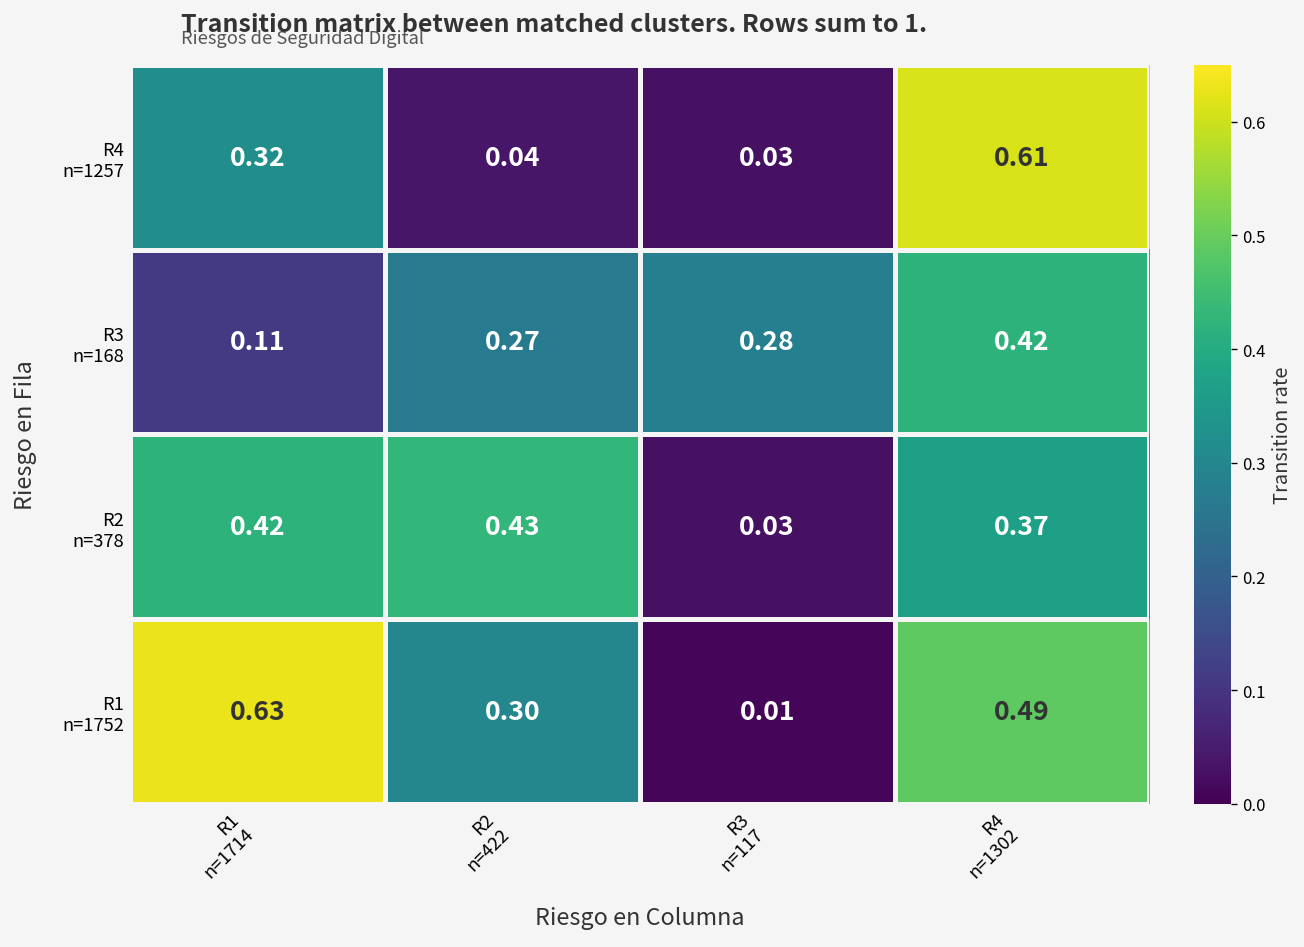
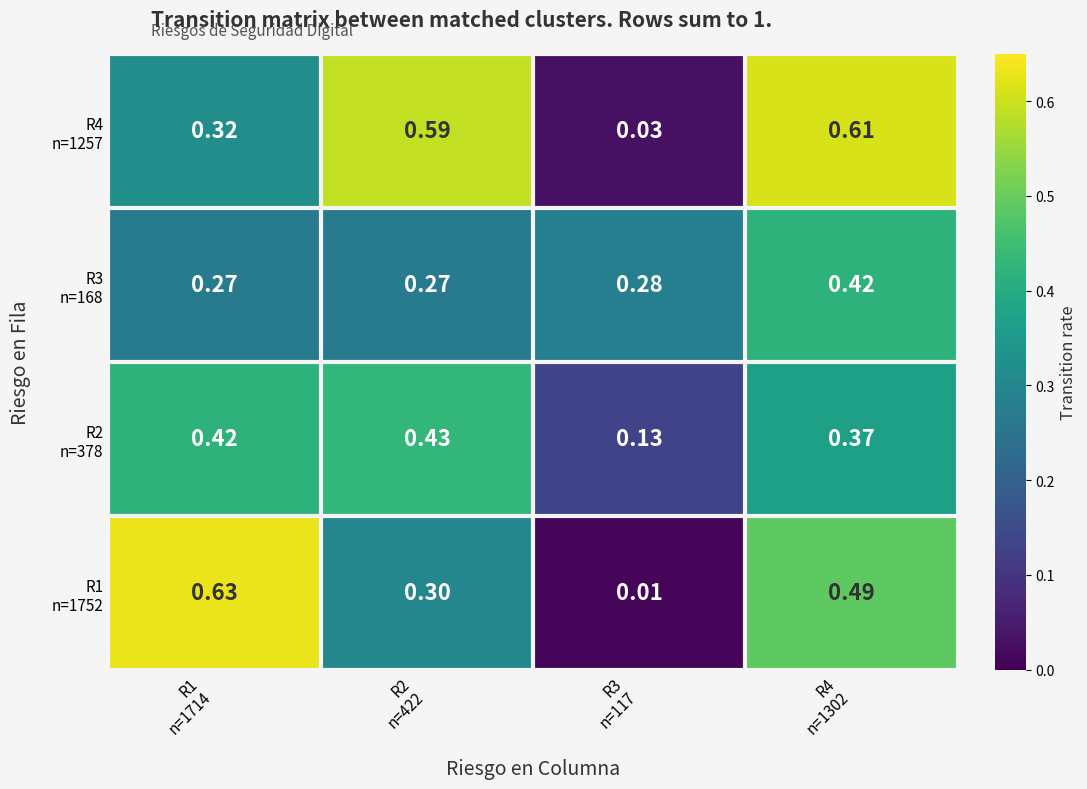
R4 n=1257, R2 n=422: 0.04 -> 0.59
R3 n=168, R1 n=1714: 0.11 -> 0.27
R2 n=378, R3 n=117: 0.03 -> 0.13
